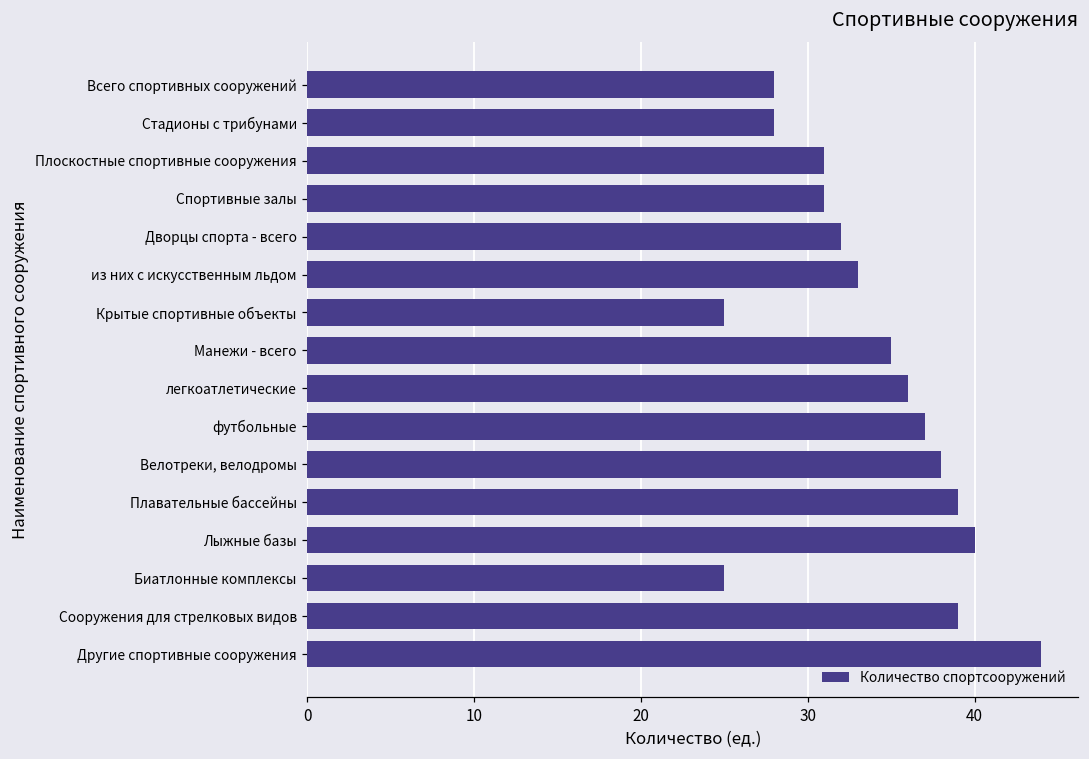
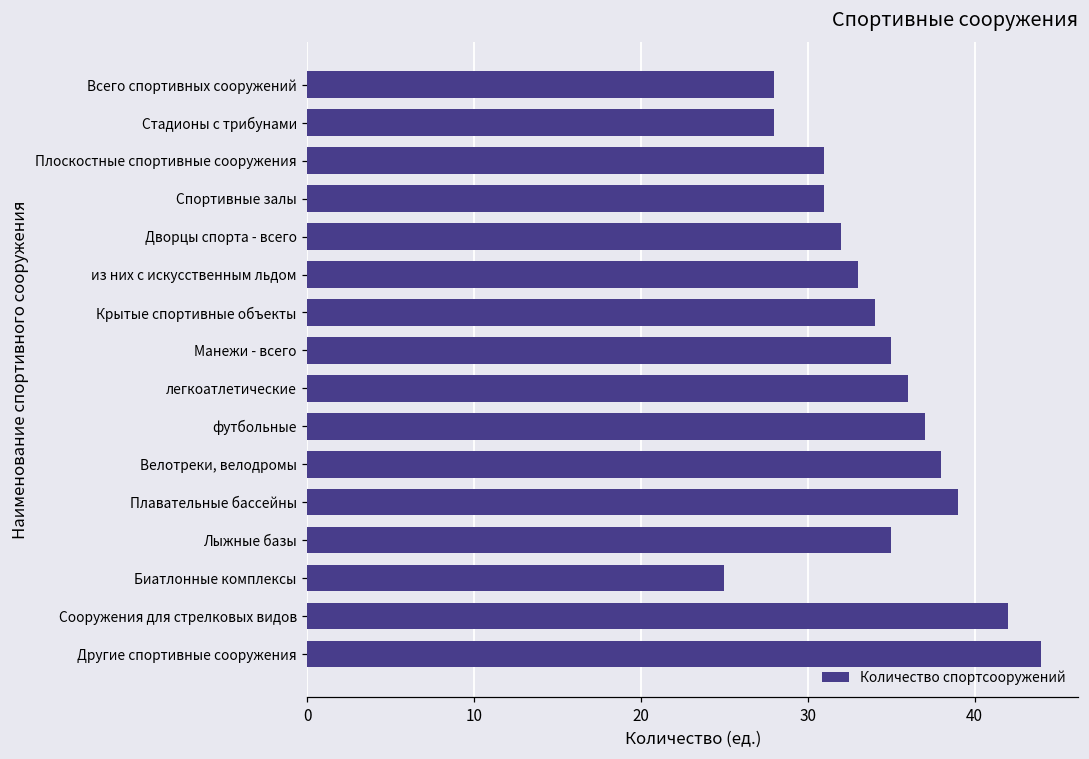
Крытые спортивные объекты: 25 -> 34
Лыжные базы: 40 -> 35
Сооружения для стрелковых видов: 39 -> 42
